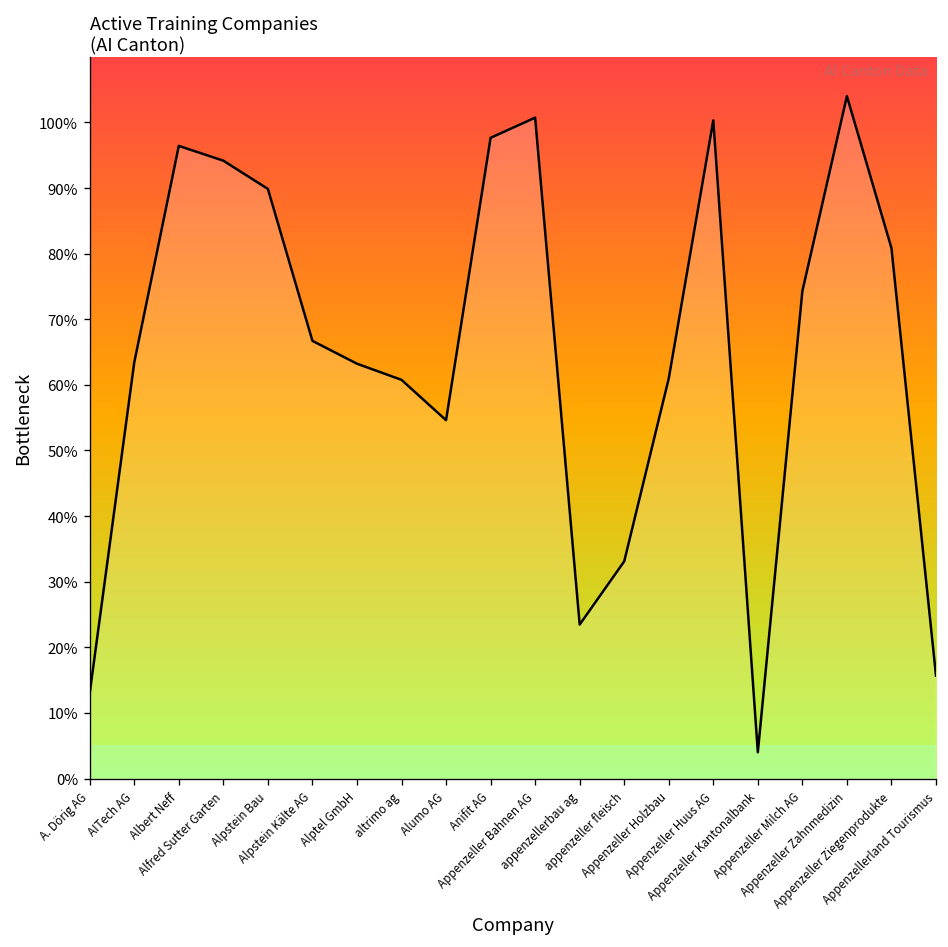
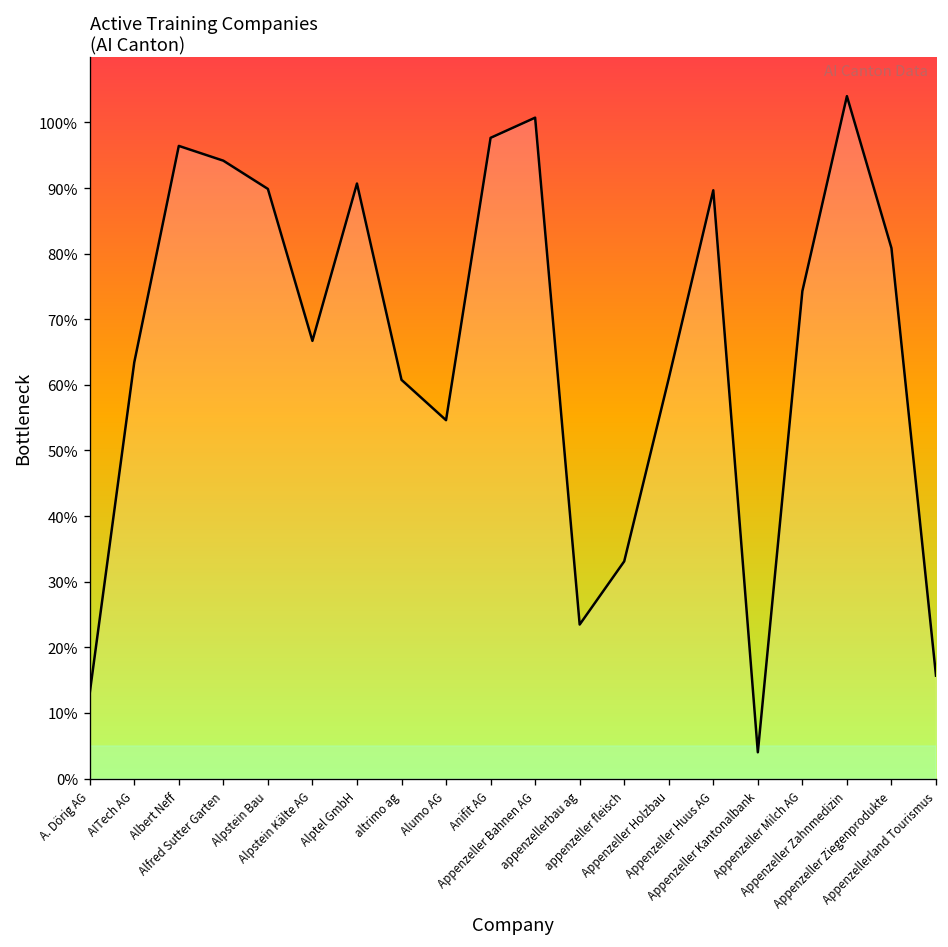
Alptel GmbH: 63% -> 91%
Appenzeller Huus AG: 100% -> 90%
